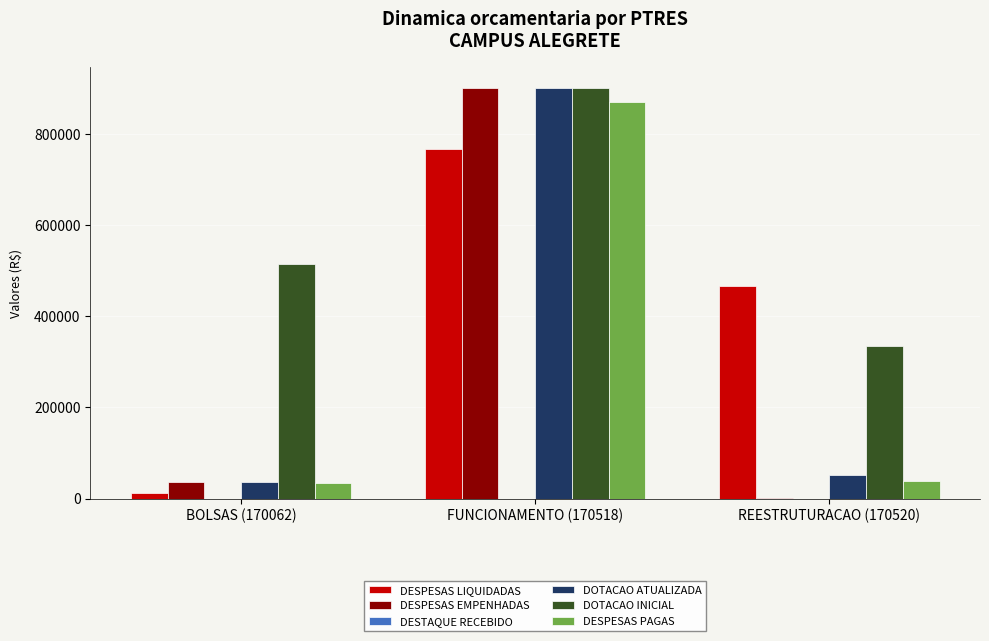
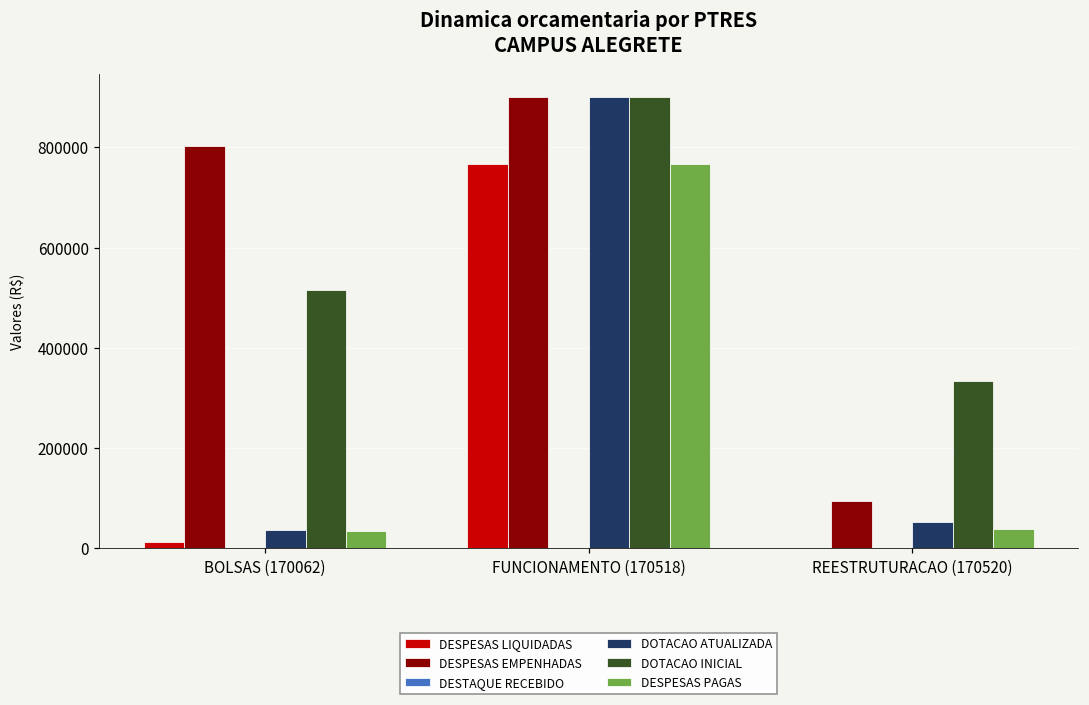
DESPESAS EMPENHADAS, BOLSAS (170062): 40000 -> 800000
DESPESAS PAGAS, FUNCIONAMENTO (170518): 870000 -> 770000
DESPESAS LIQUIDADAS, REESTRUTURACAO (170520): 470000 -> 0
DESPESAS EMPENHADAS, REESTRUTURACAO (170520): 0 -> 90000
